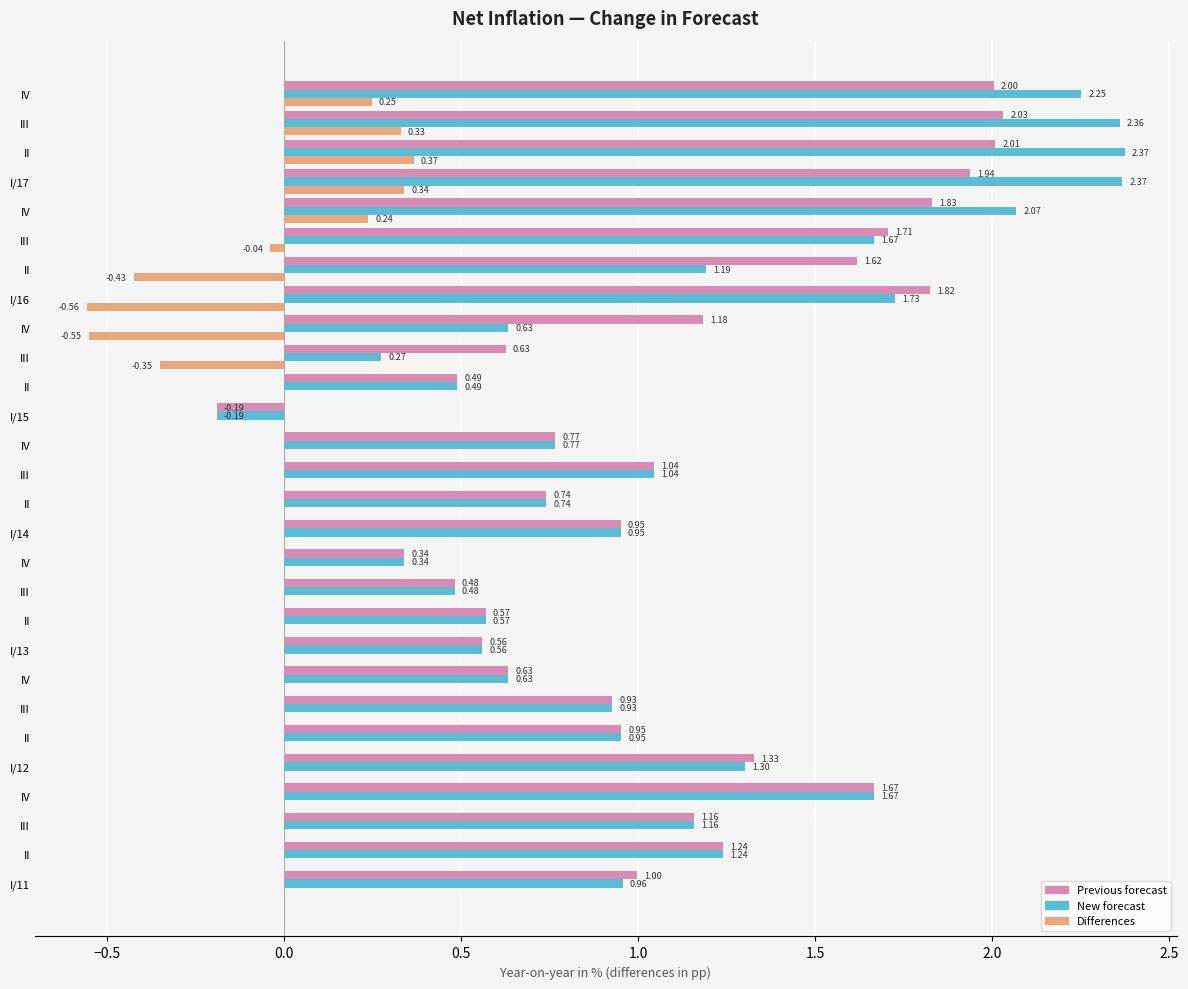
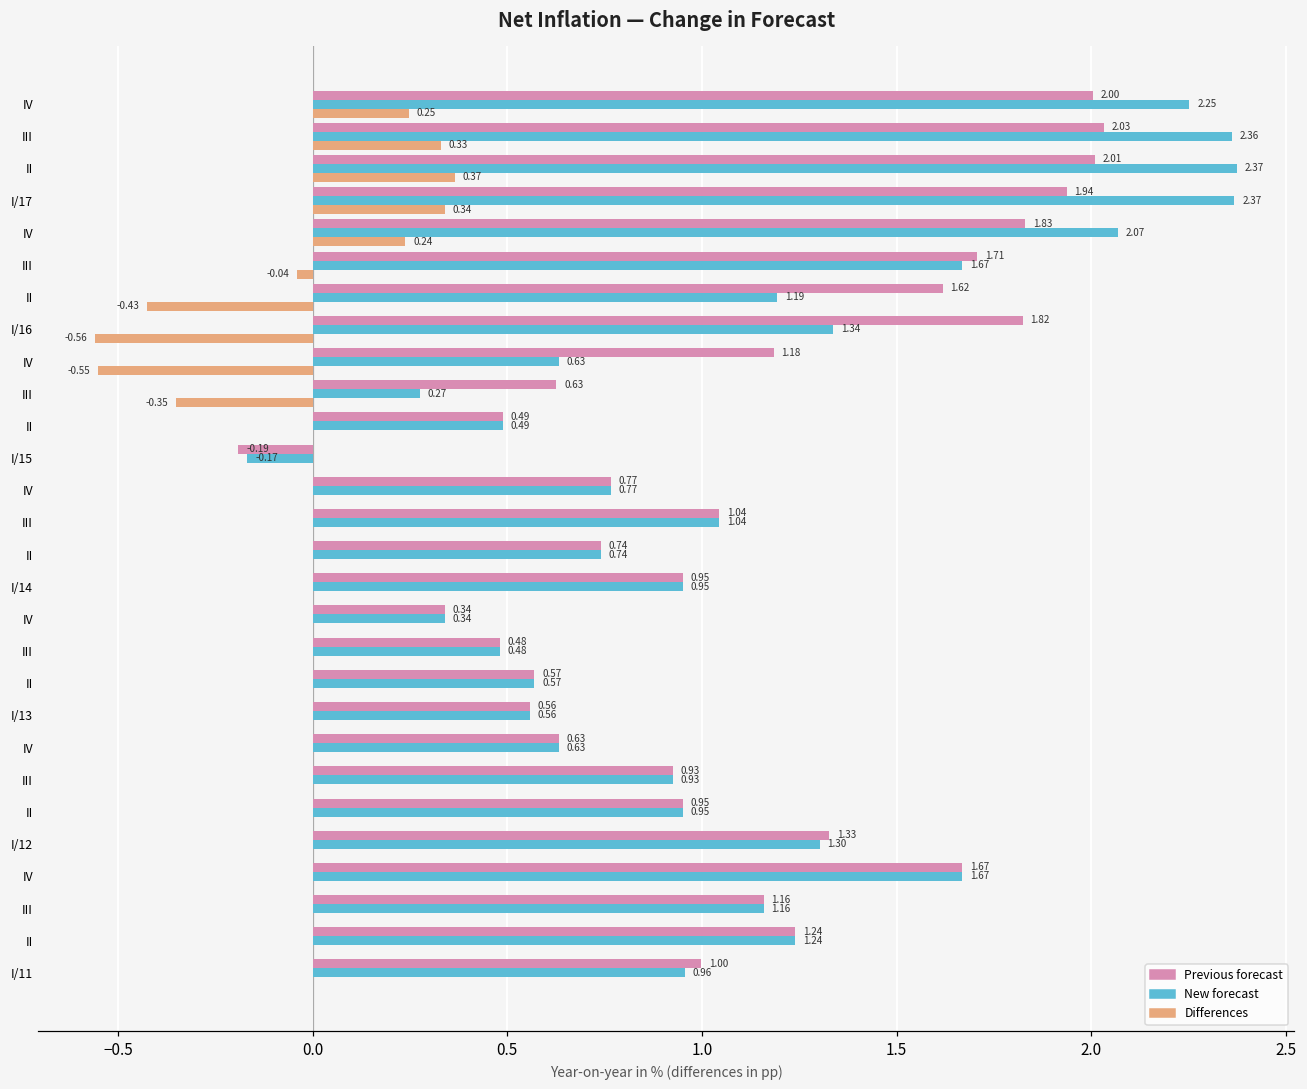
New forecast, I/16: 1.73 -> 1.34
New forecast, I/15: -0.19 -> -0.17
